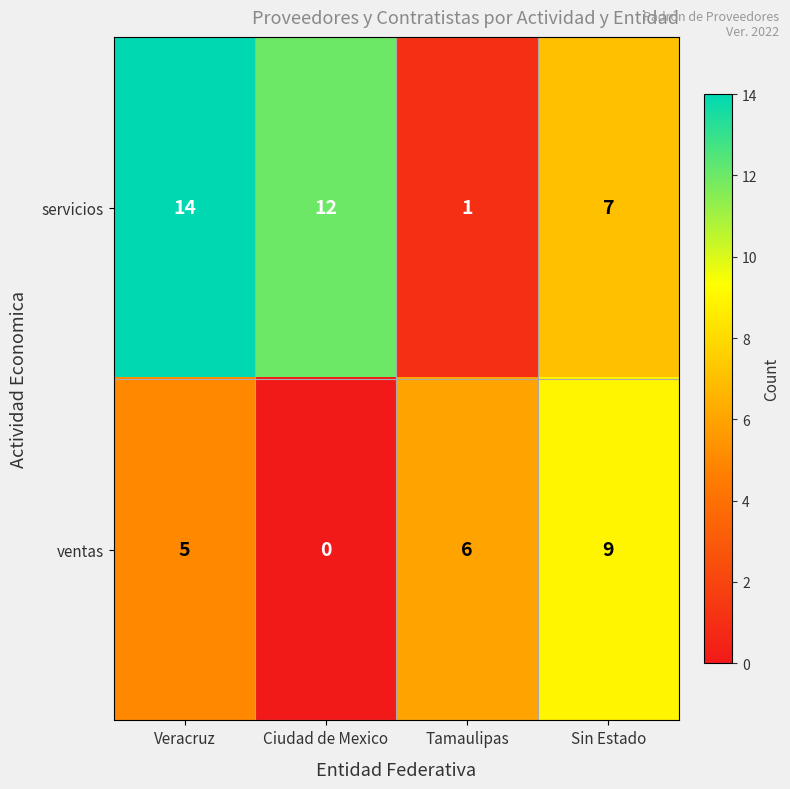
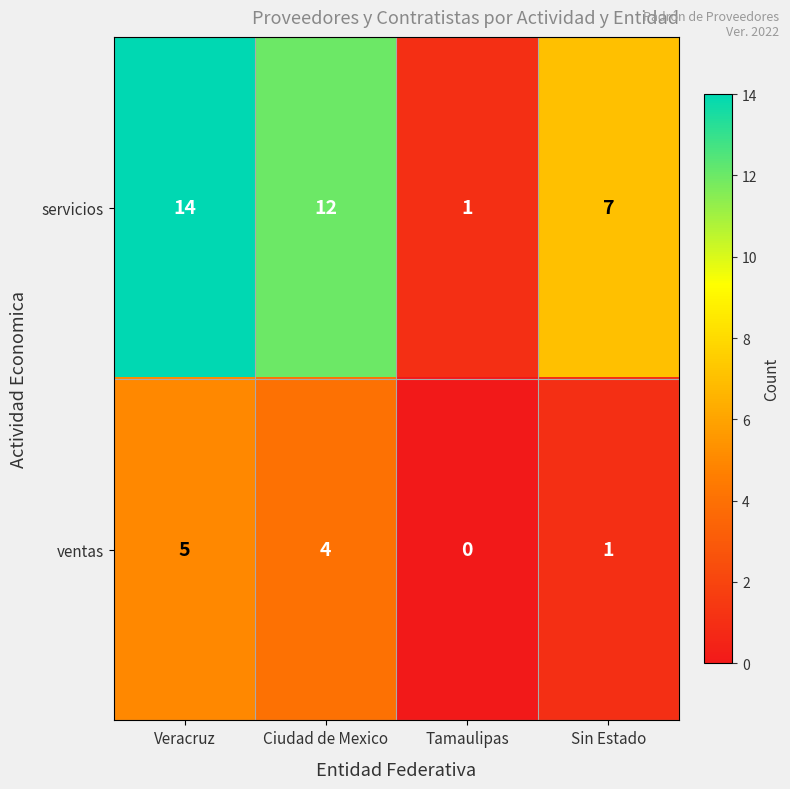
ventas, Ciudad de Mexico: 0 -> 4
ventas, Tamaulipas: 6 -> 0
ventas, Sin Estado: 9 -> 1
